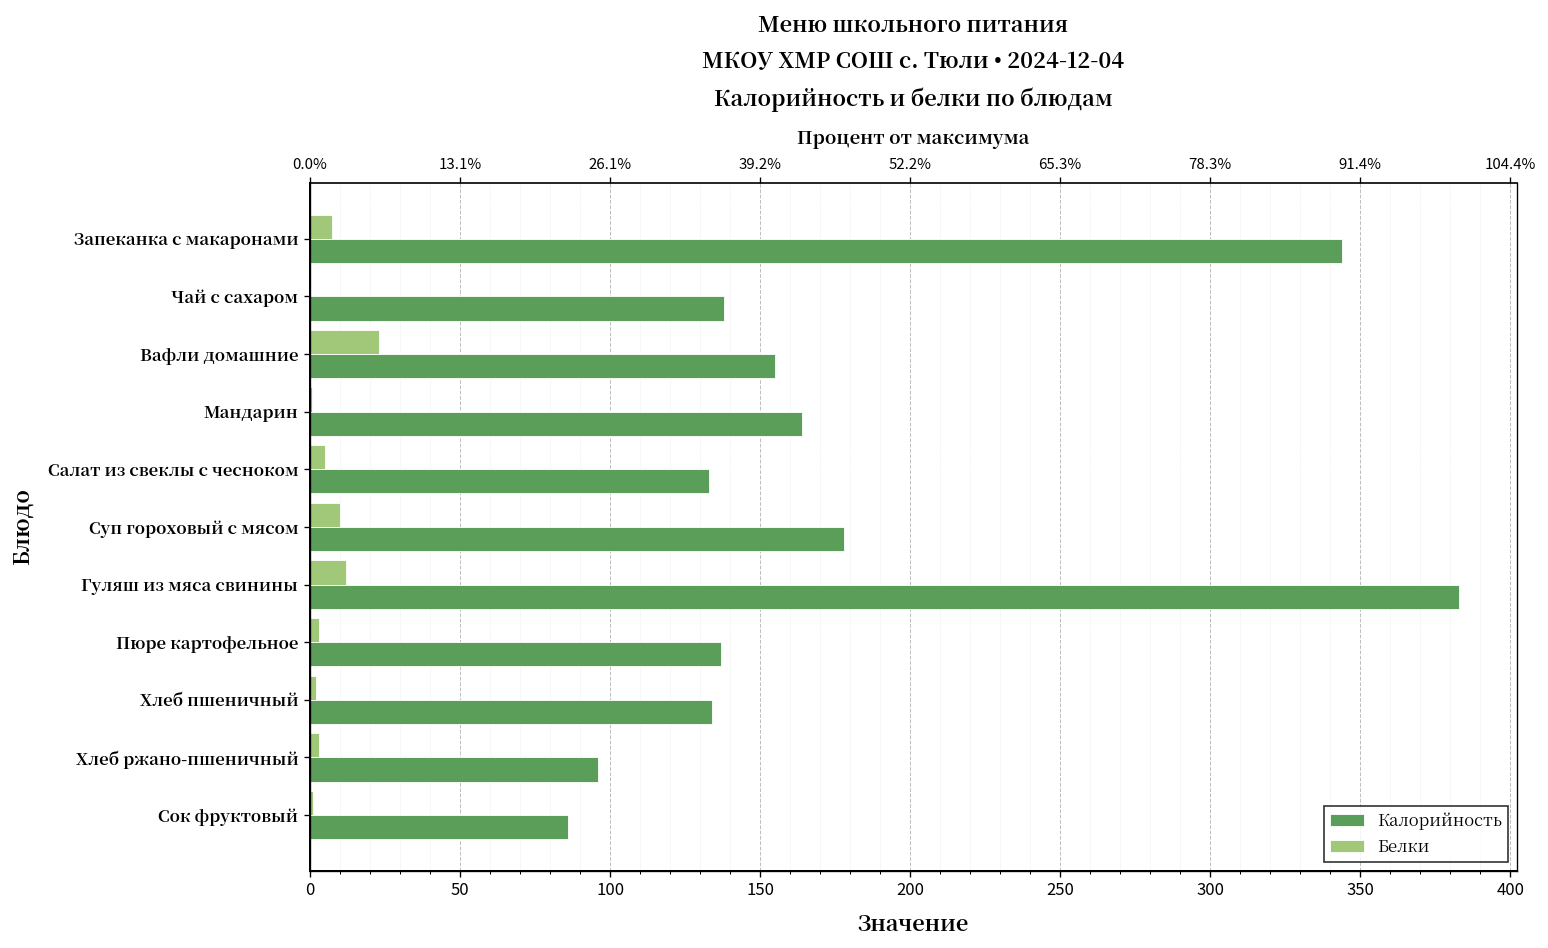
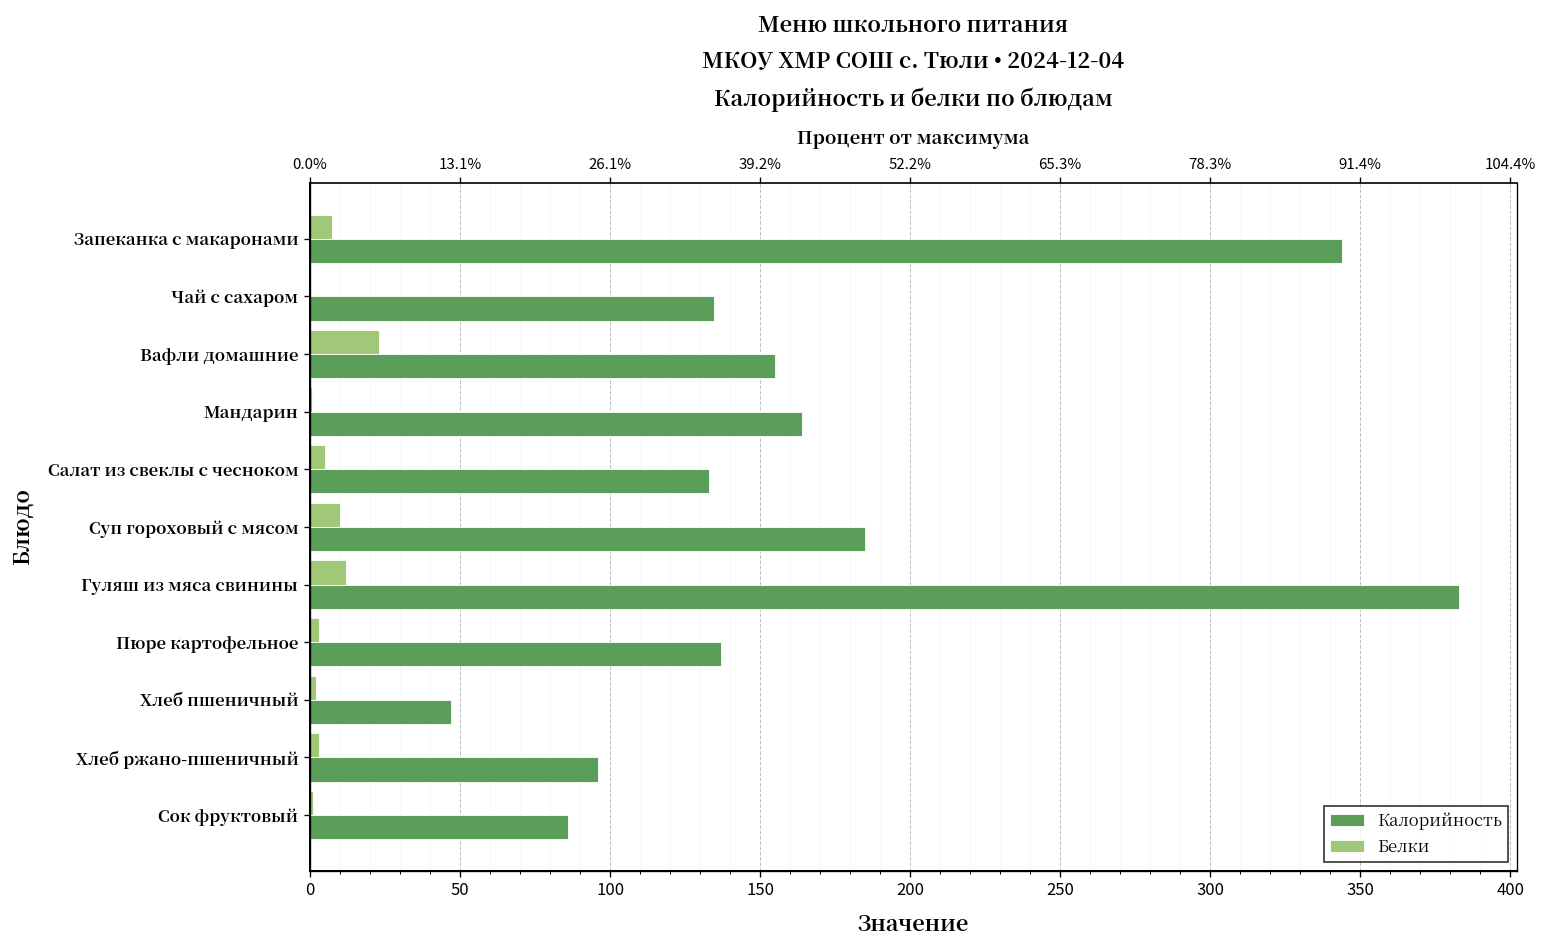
Калорийность, Чай с сахаром: 138 -> 135
Калорийность, Суп гороховый с мясом: 178 -> 185
Калорийность, Хлеб пшеничный: 134 -> 47
